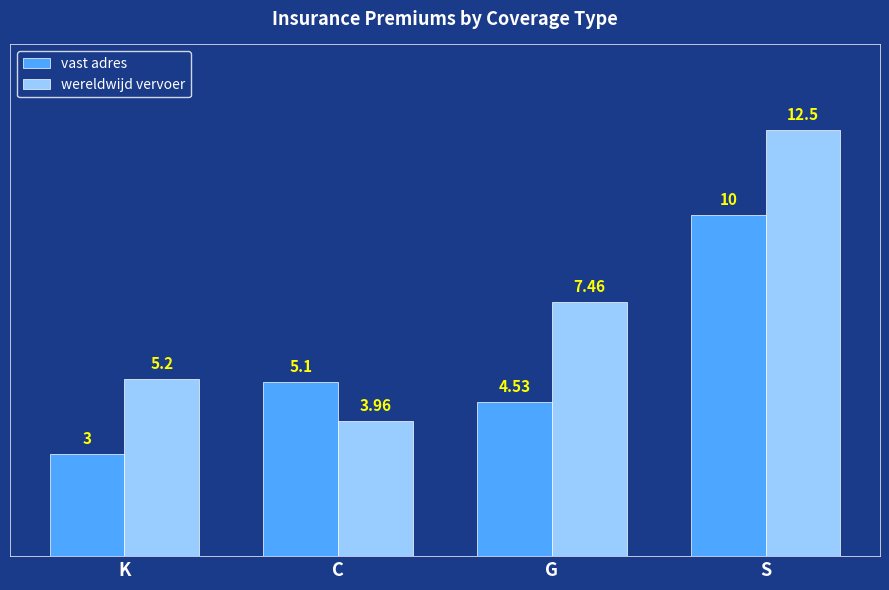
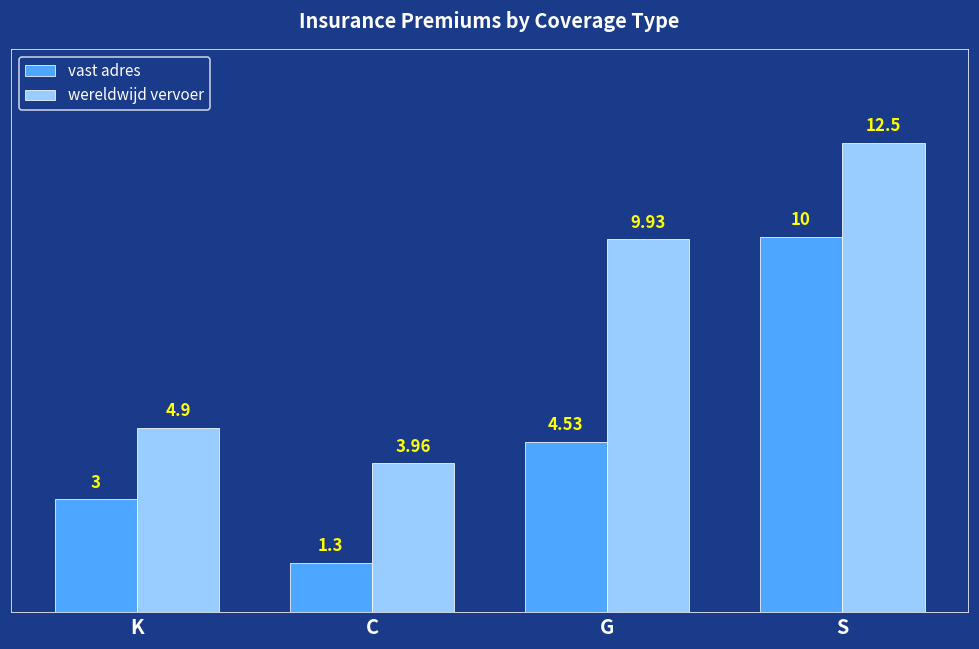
wereldwijd vervoer, K: 5.2 -> 4.9
vast adres, C: 5.1 -> 1.3
wereldwijd vervoer, G: 7.46 -> 9.93
